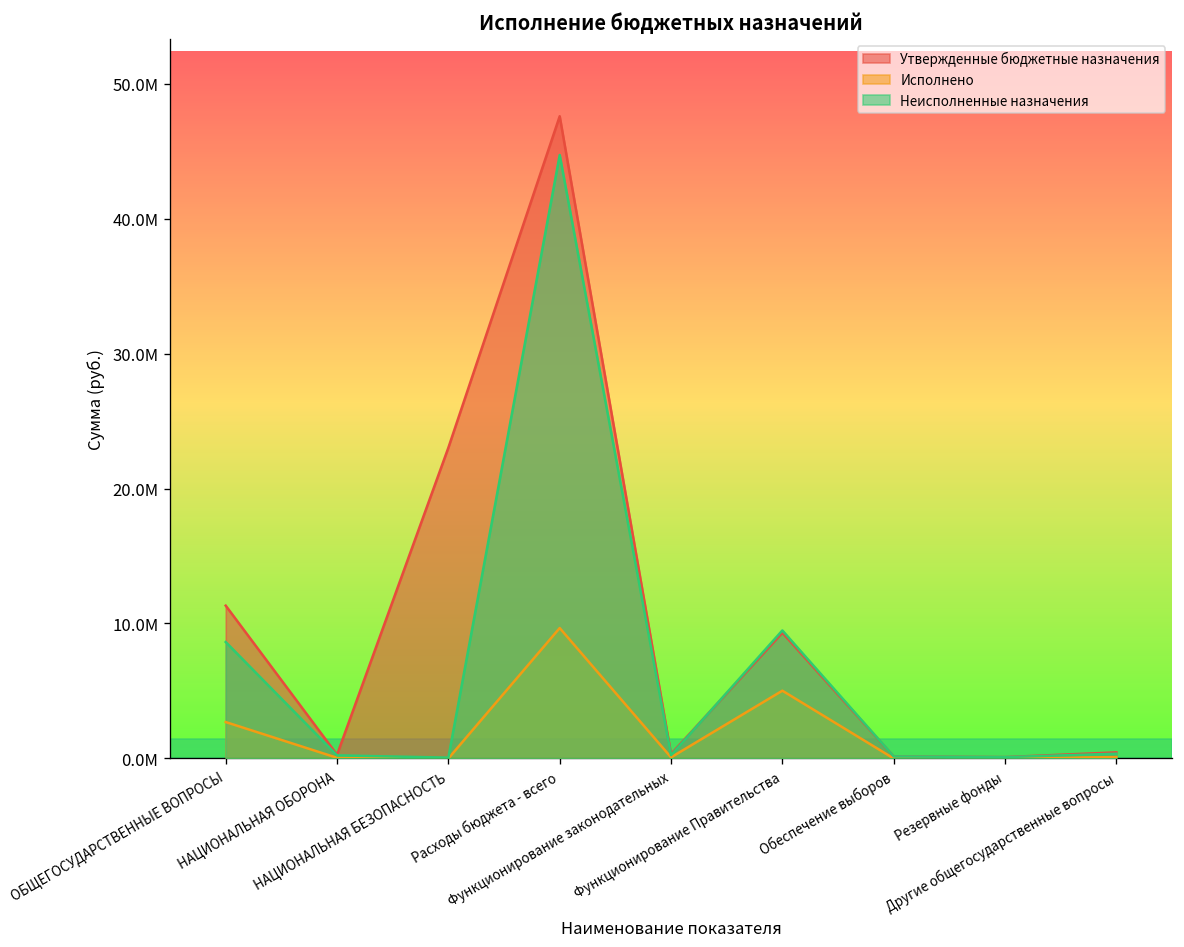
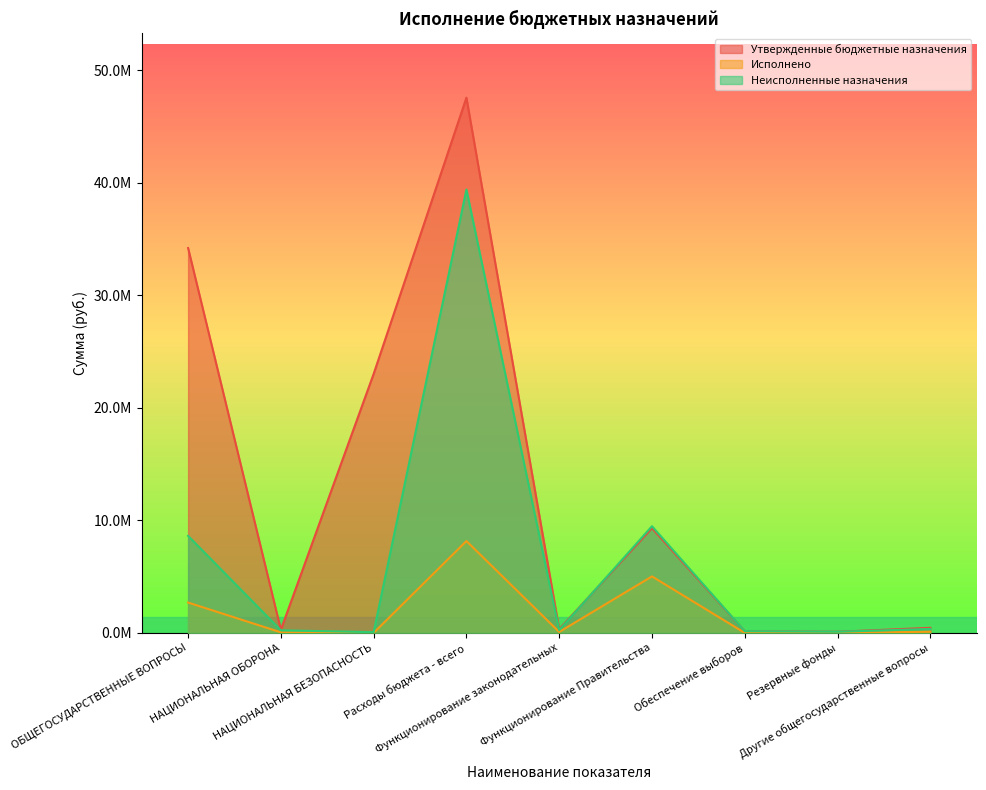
Утвержденные бюджетные назначения, ОБЩЕГОСУДАРСТВЕННЫЕ ВОПРОСЫ: 11300000 -> 34200000
Исполнено, Расходы бюджета - всего: 9700000 -> 8200000
Неисполненные назначения, Расходы бюджета - всего: 44700000 -> 39400000
